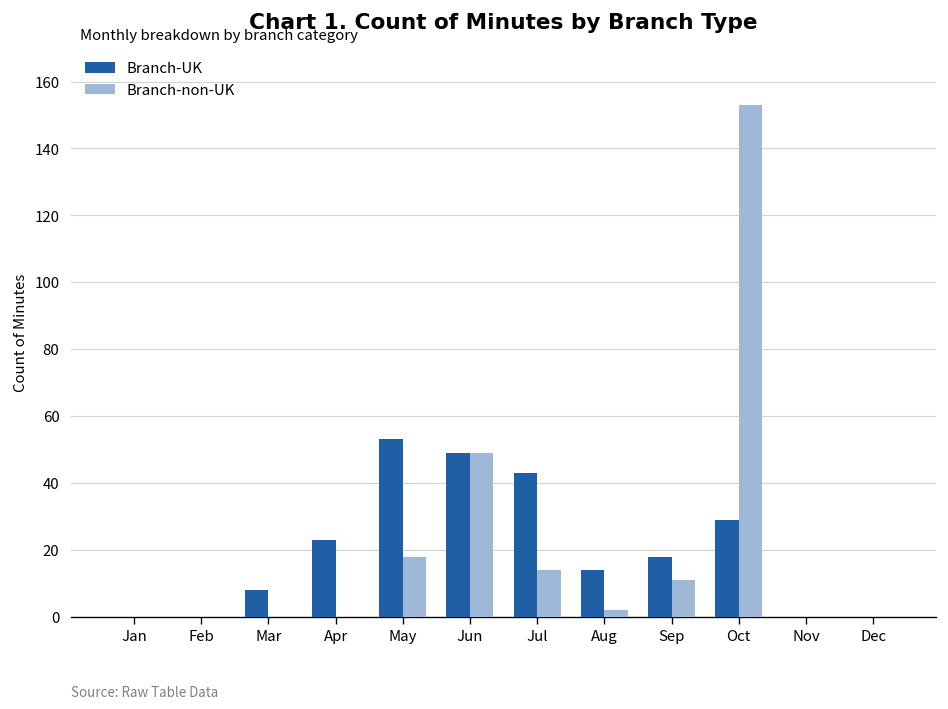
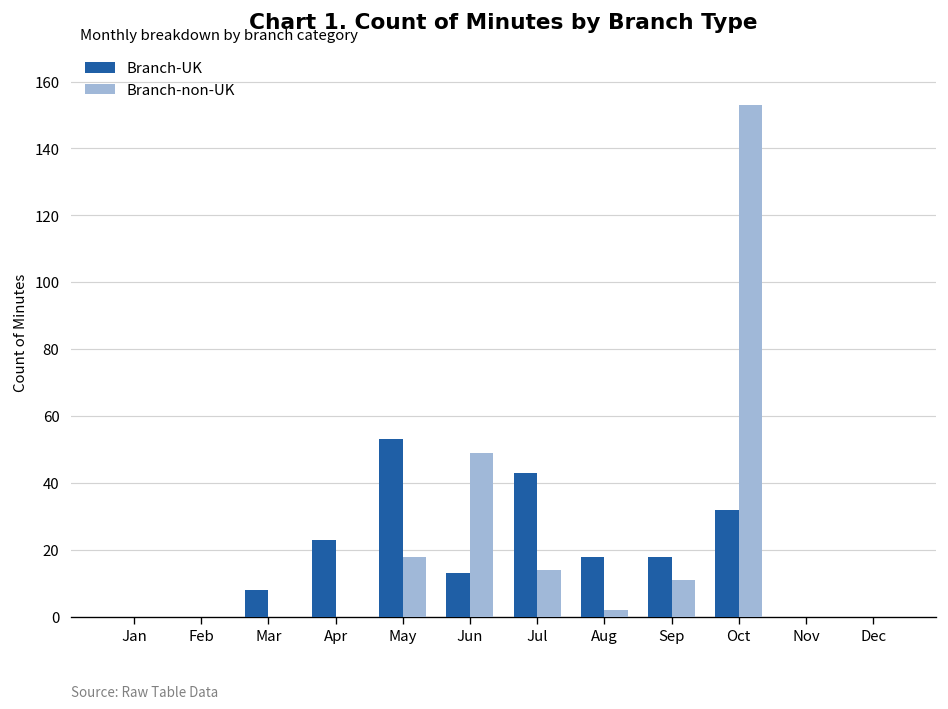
Branch-UK, Jun: 49 -> 13
Branch-UK, Aug: 14 -> 18
Branch-UK, Oct: 29 -> 32
